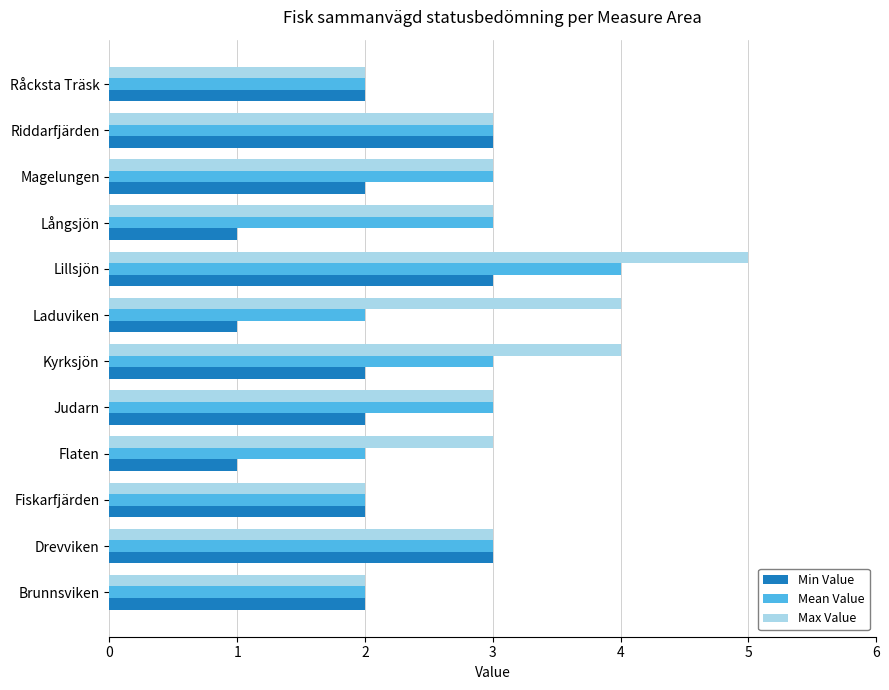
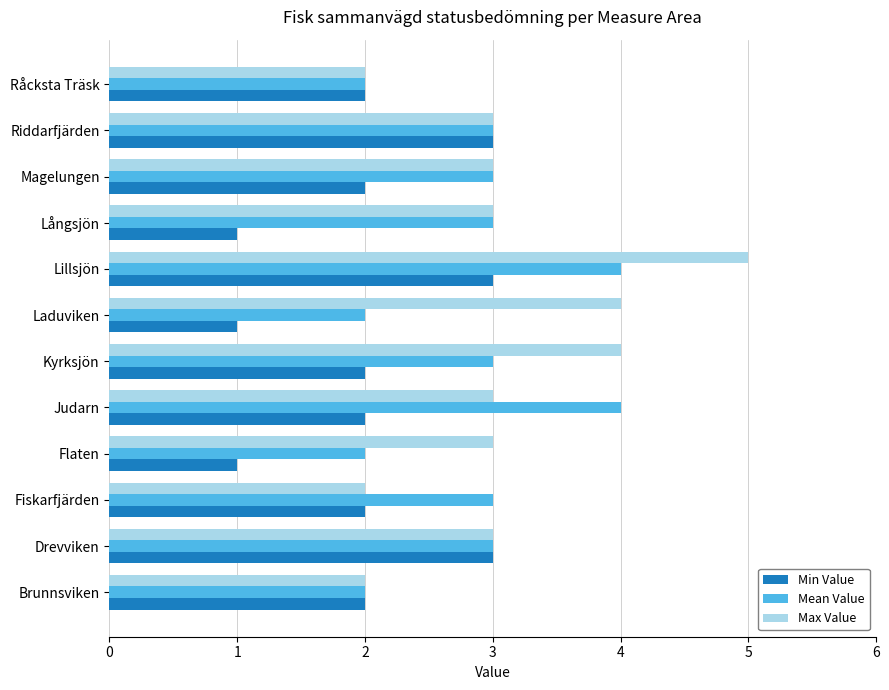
Mean Value, Judarn: 3 -> 4
Mean Value, Fiskarfjärden: 2 -> 3
